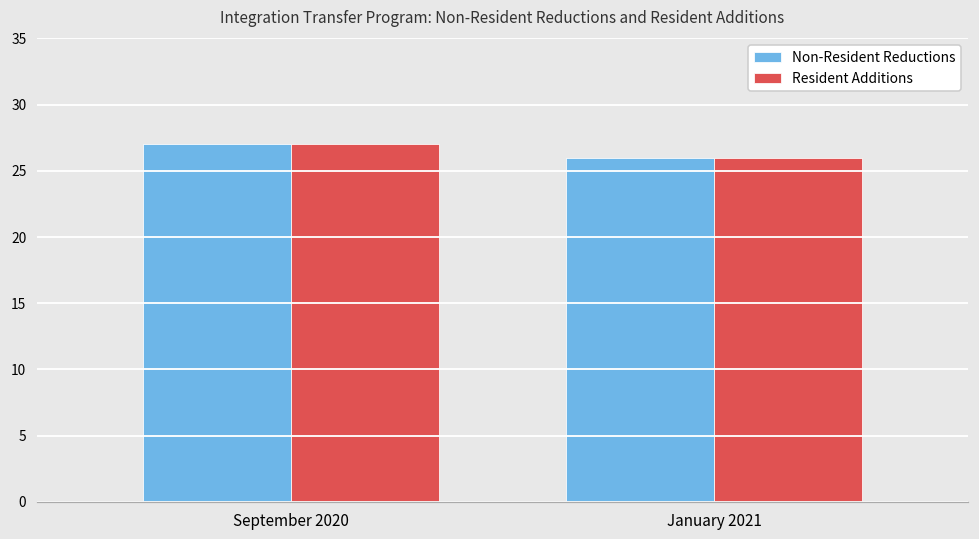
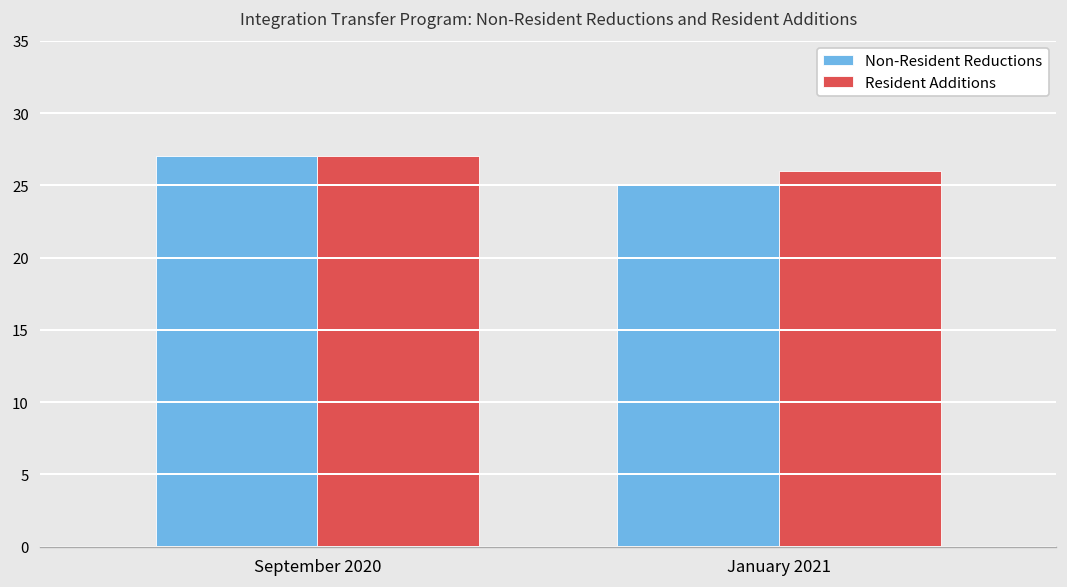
Non-Resident Reductions, January 2021: 26 -> 25
